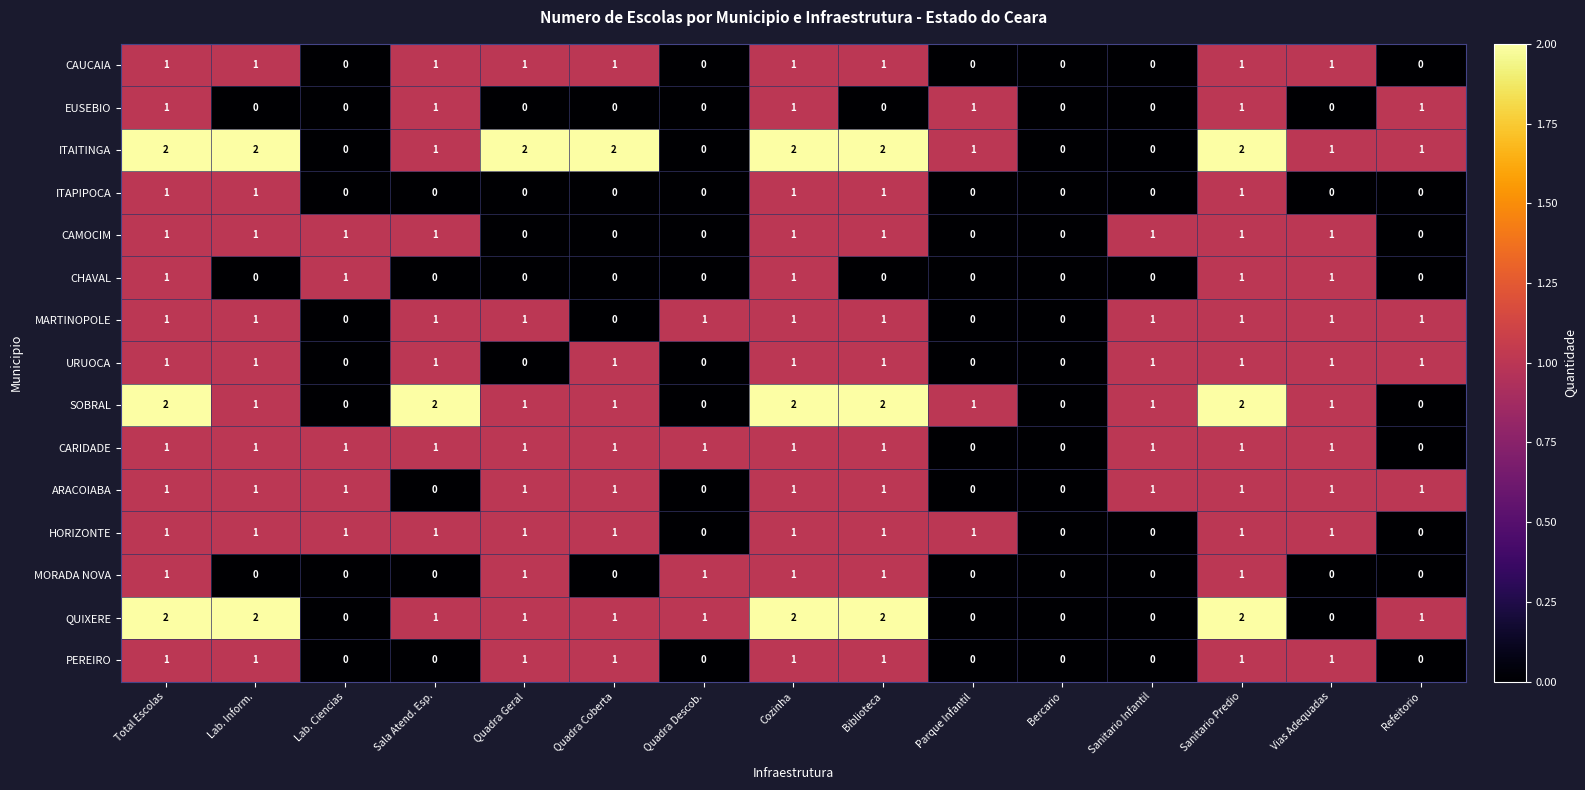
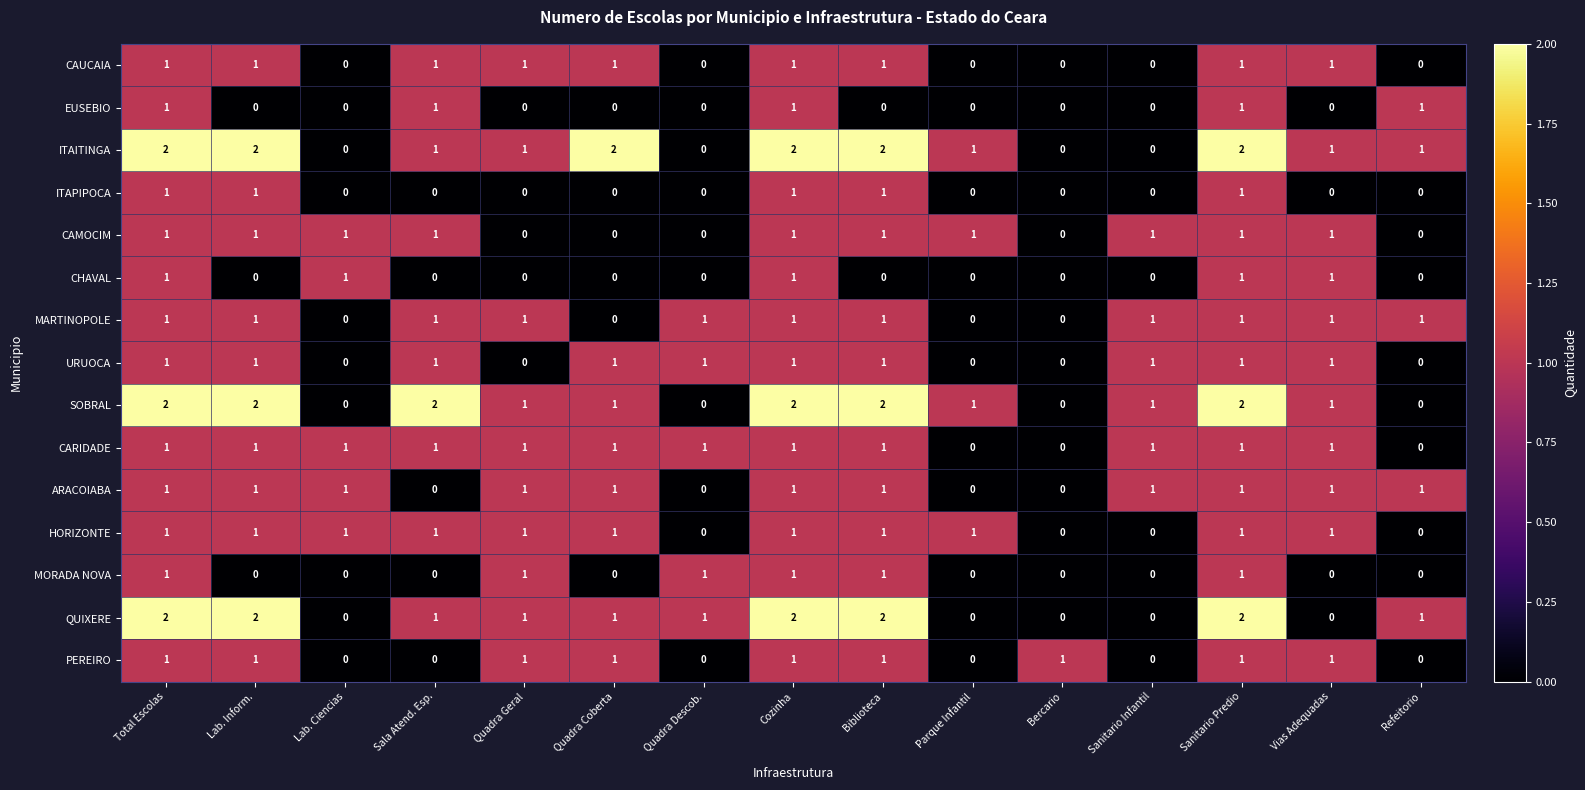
EUSEBIO, Parque Infantil: 1 -> 0
ITAITINGA, Quadra Geral: 2 -> 1
CAMOCIM, Parque Infantil: 0 -> 1
URUOCA, Quadra Descob.: 0 -> 1
URUOCA, Refeitorio: 1 -> 0
SOBRAL, Lab. Inform.: 1 -> 2
PEREIRO, Bercario: 0 -> 1
